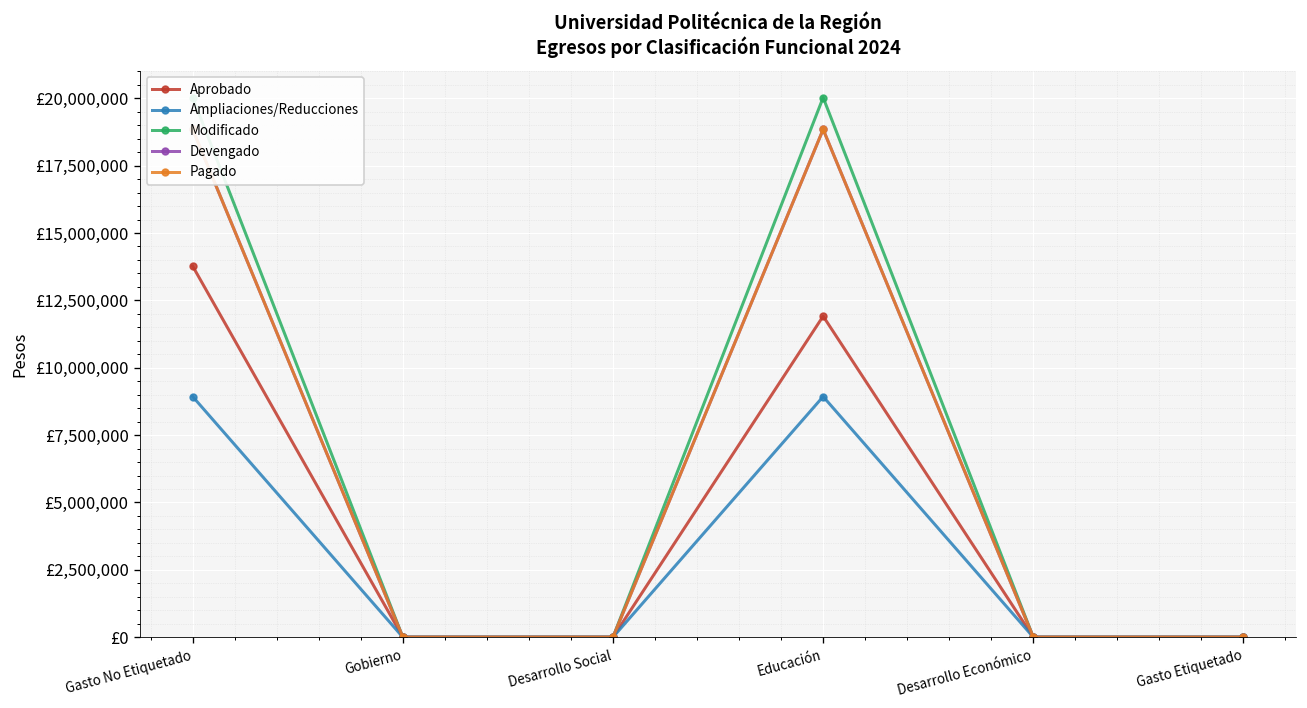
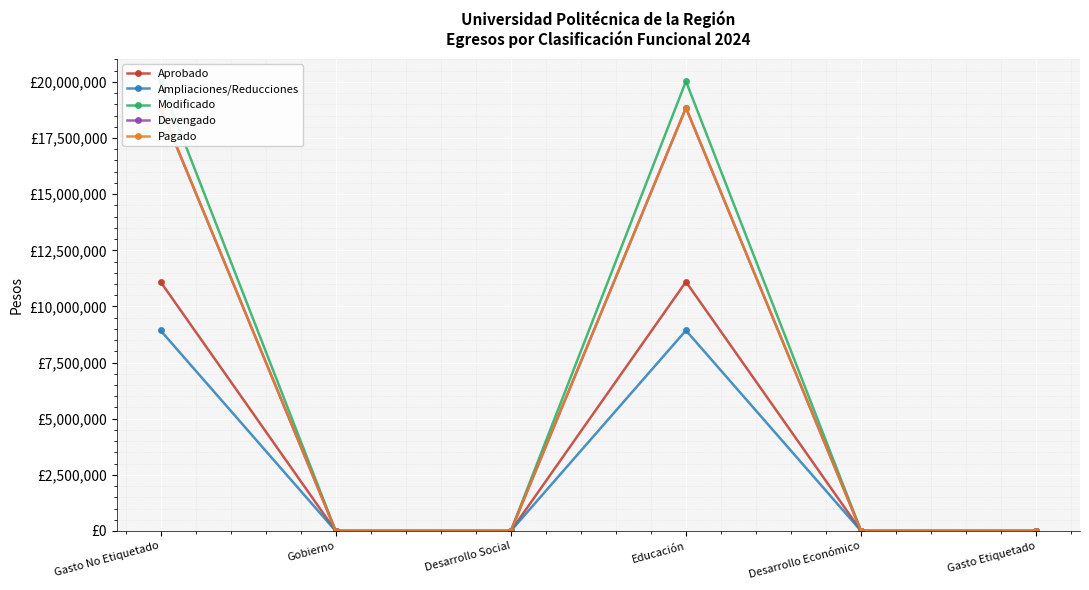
Aprobado, Gasto No Etiquetado: £13,800,000 -> £11,100,000
Aprobado, Educación: £11,900,000 -> £11,100,000
